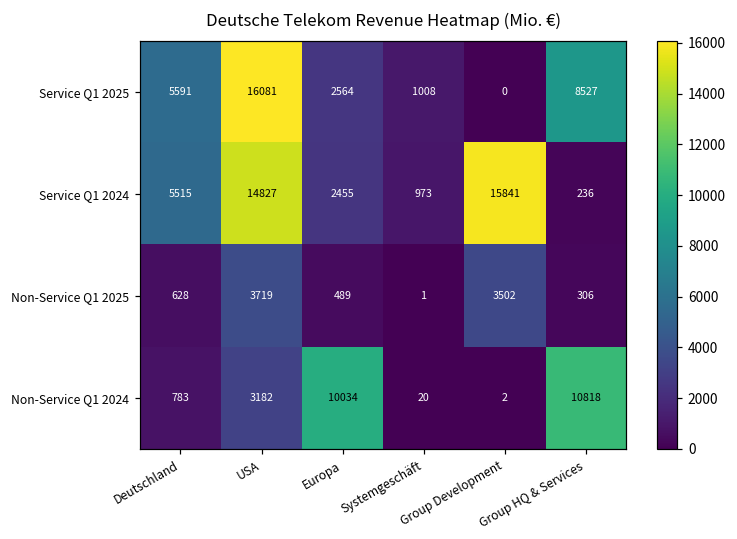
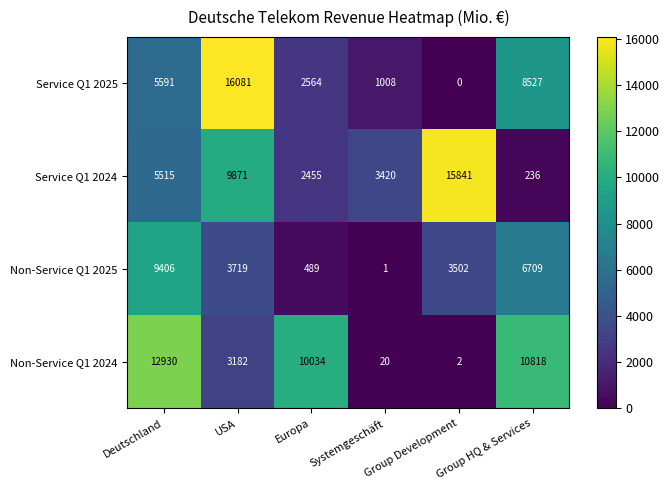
Service Q1 2024, USA: 14827 -> 9871
Service Q1 2024, Systemgeschäft: 973 -> 3420
Non-Service Q1 2025, Deutschland: 628 -> 9406
Non-Service Q1 2025, Group HQ & Services: 306 -> 6709
Non-Service Q1 2024, Deutschland: 783 -> 12930
